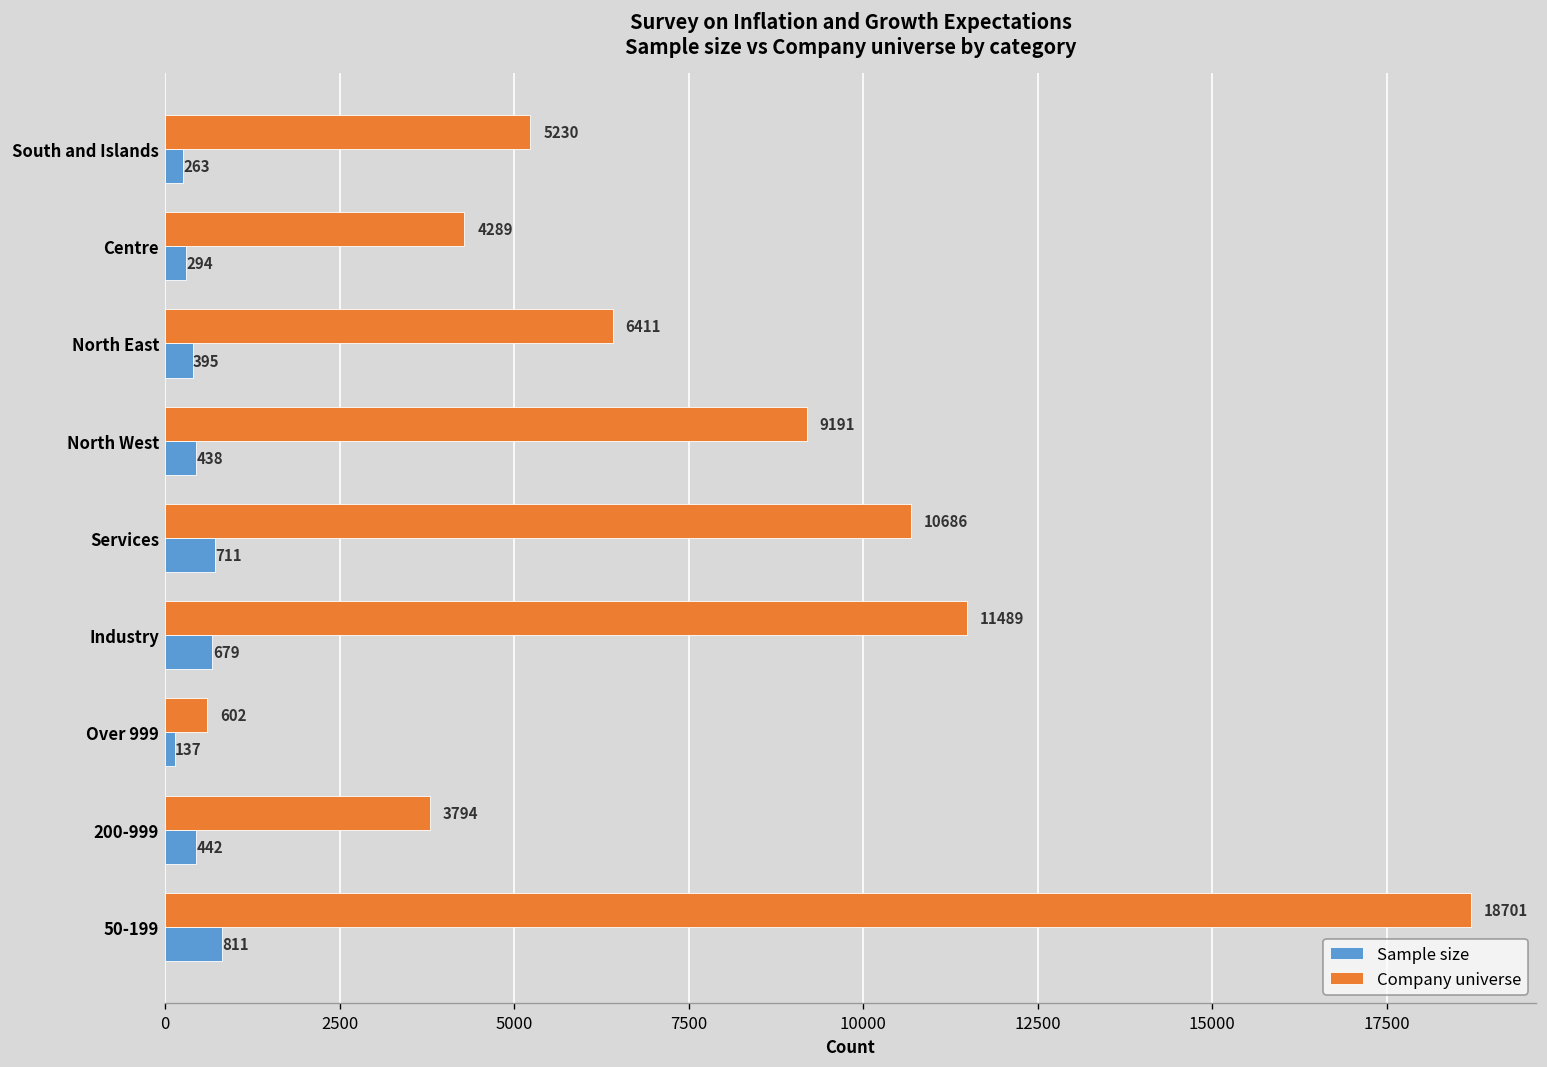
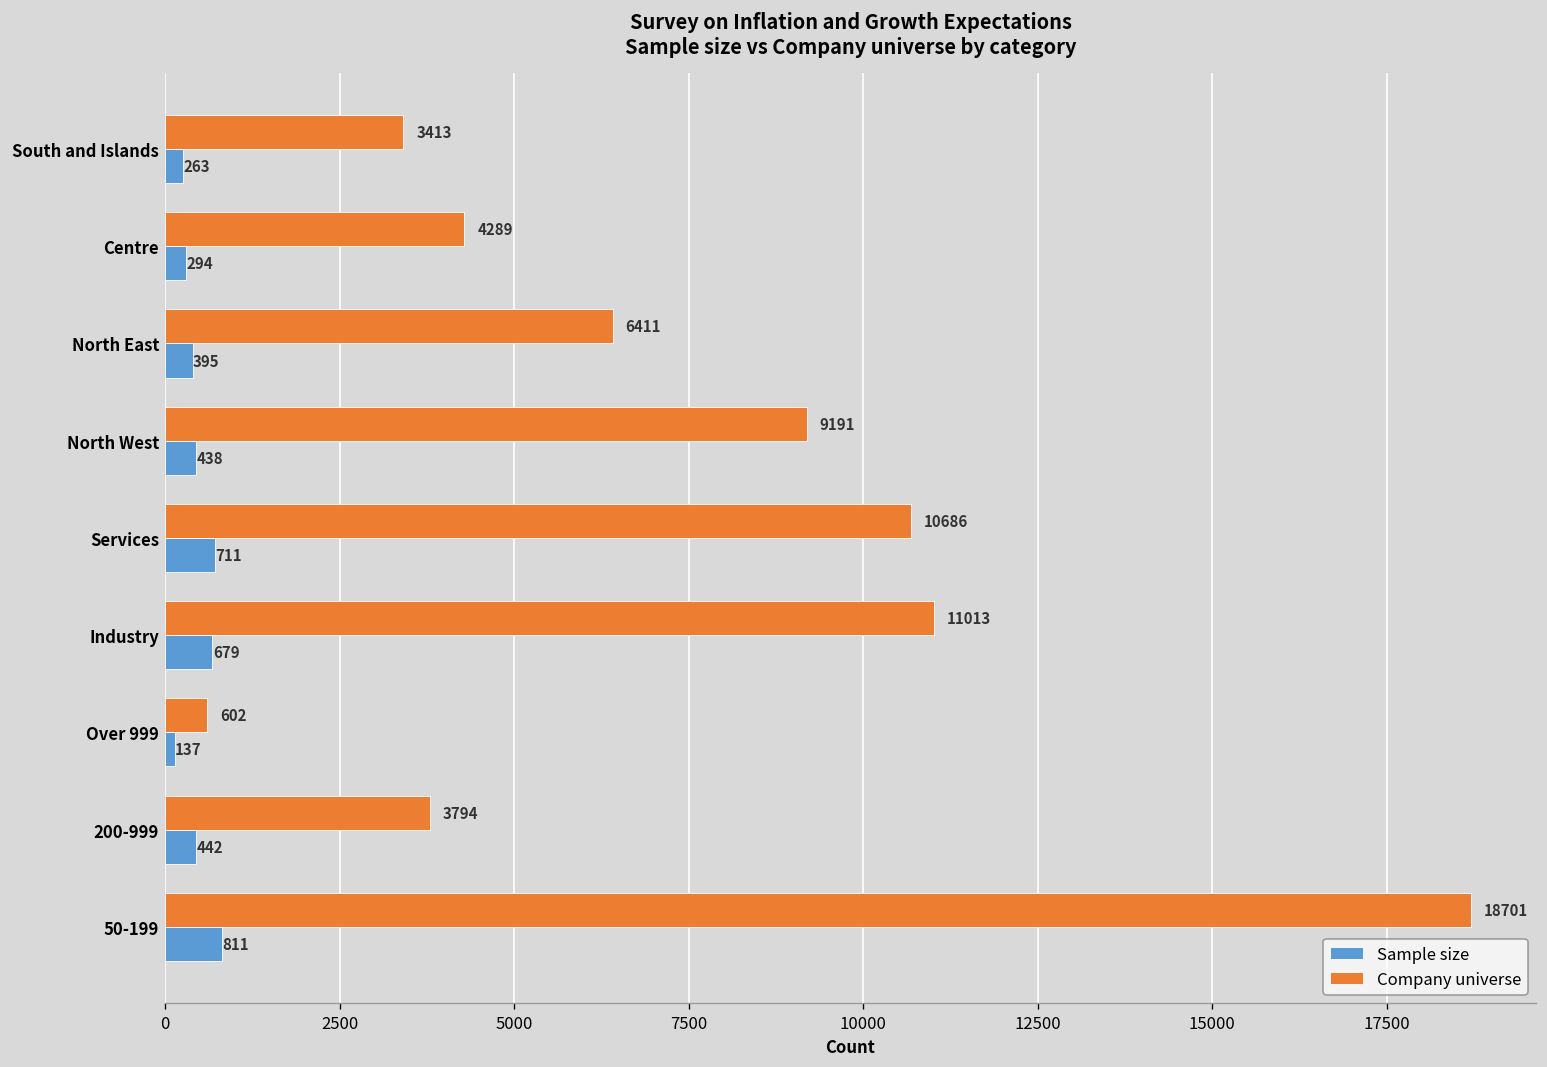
Company universe, South and Islands: 5230 -> 3413
Company universe, Industry: 11489 -> 11013
